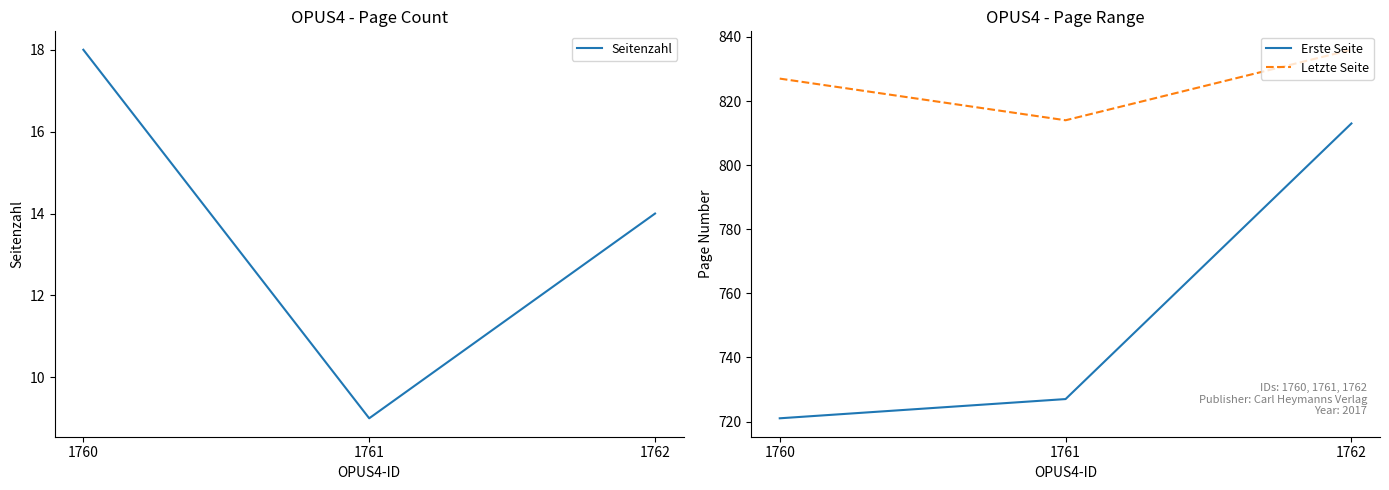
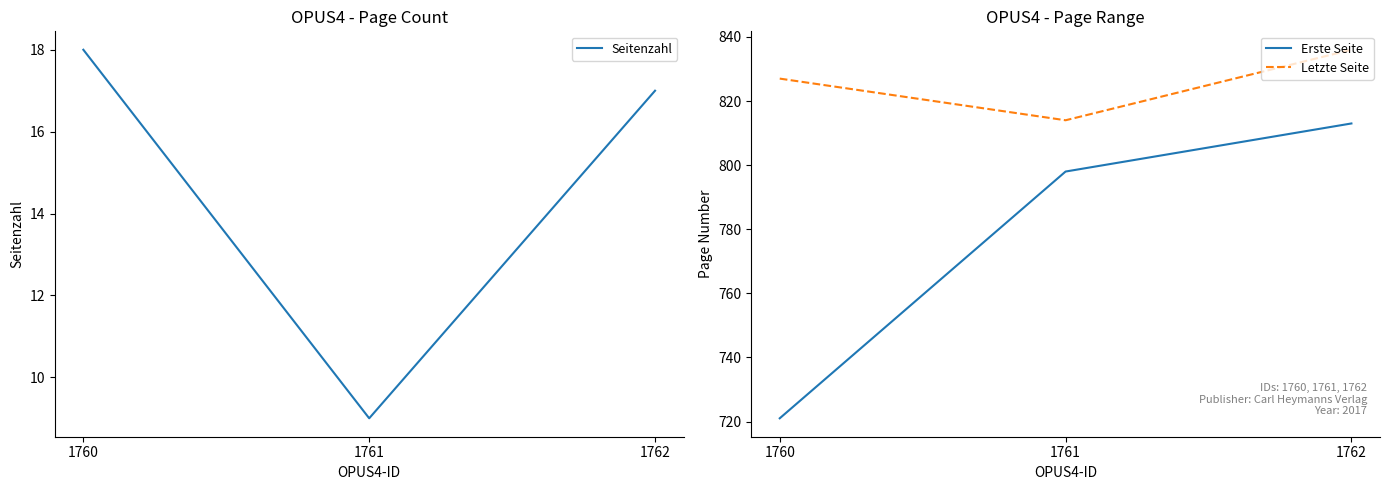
OPUS4 - Page Count, 1762: 14 -> 17
OPUS4 - Page Range, Erste Seite, 1761: 727 -> 798
